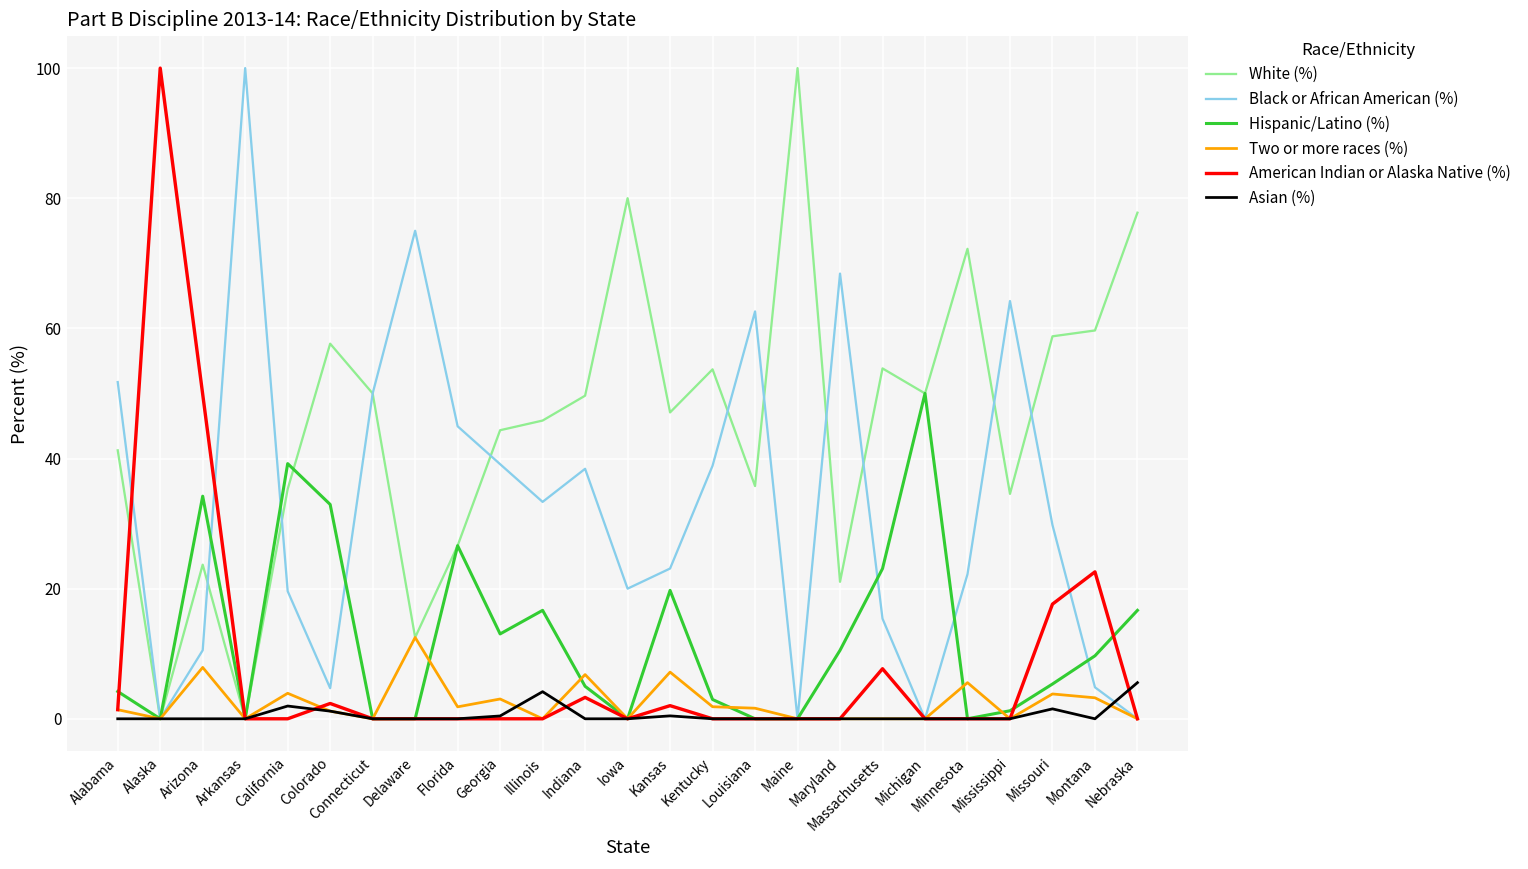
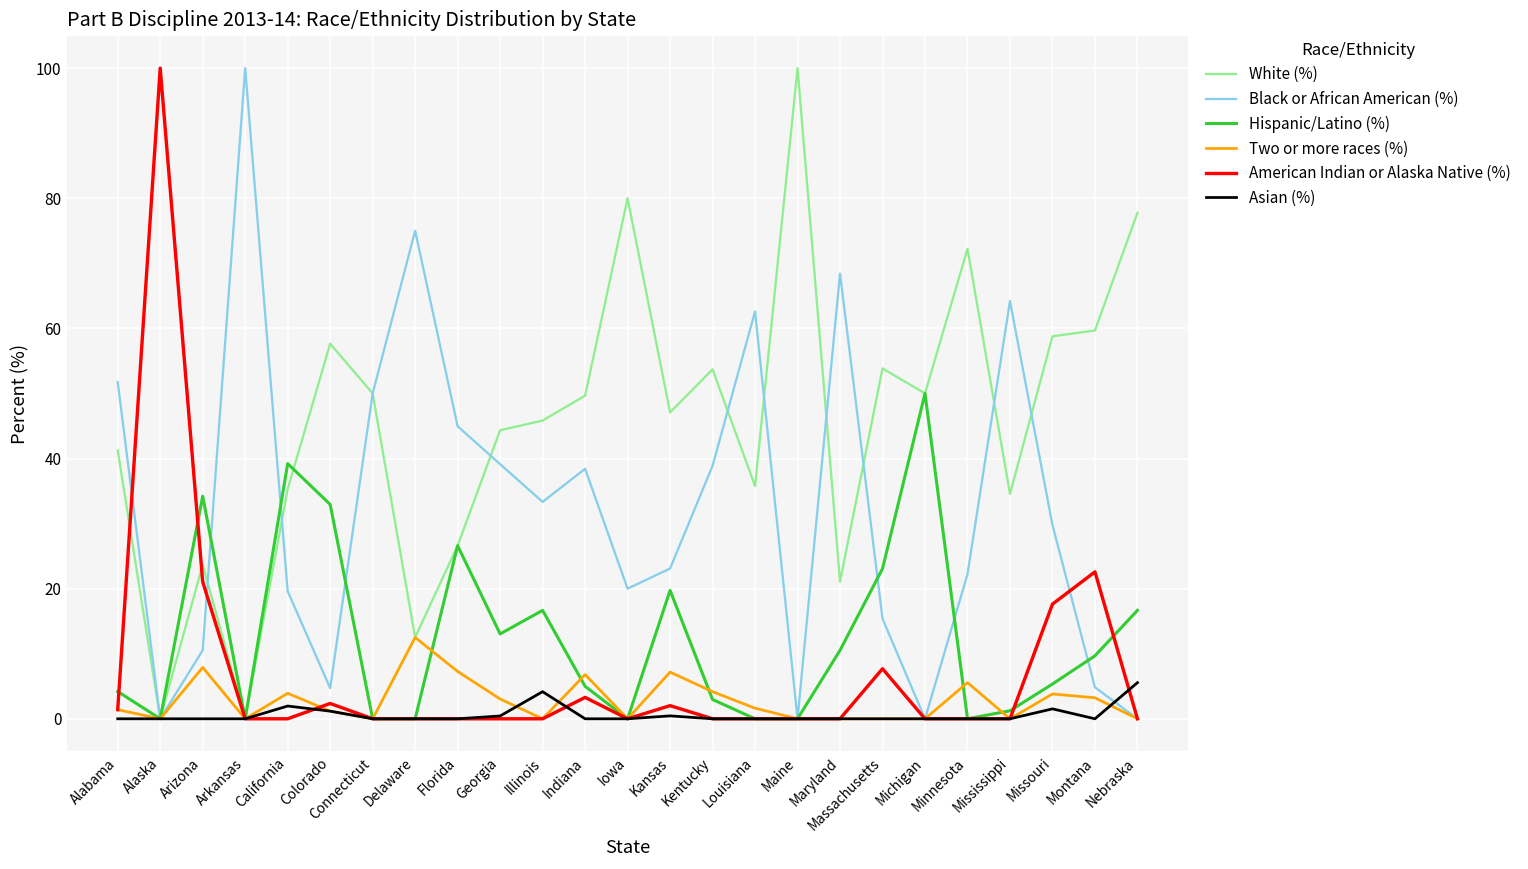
American Indian or Alaska Native (%), Arizona: 50 -> 21
Two or more races (%), Florida: 2 -> 7
Two or more races (%), Kentucky: 2 -> 4
